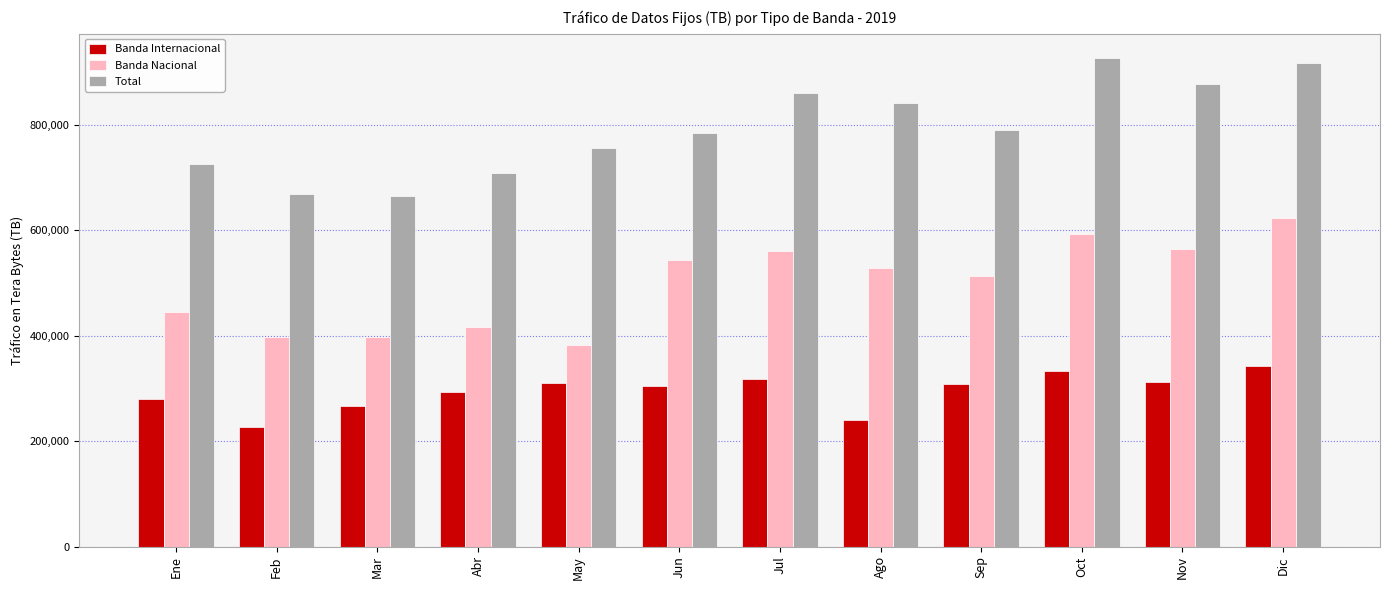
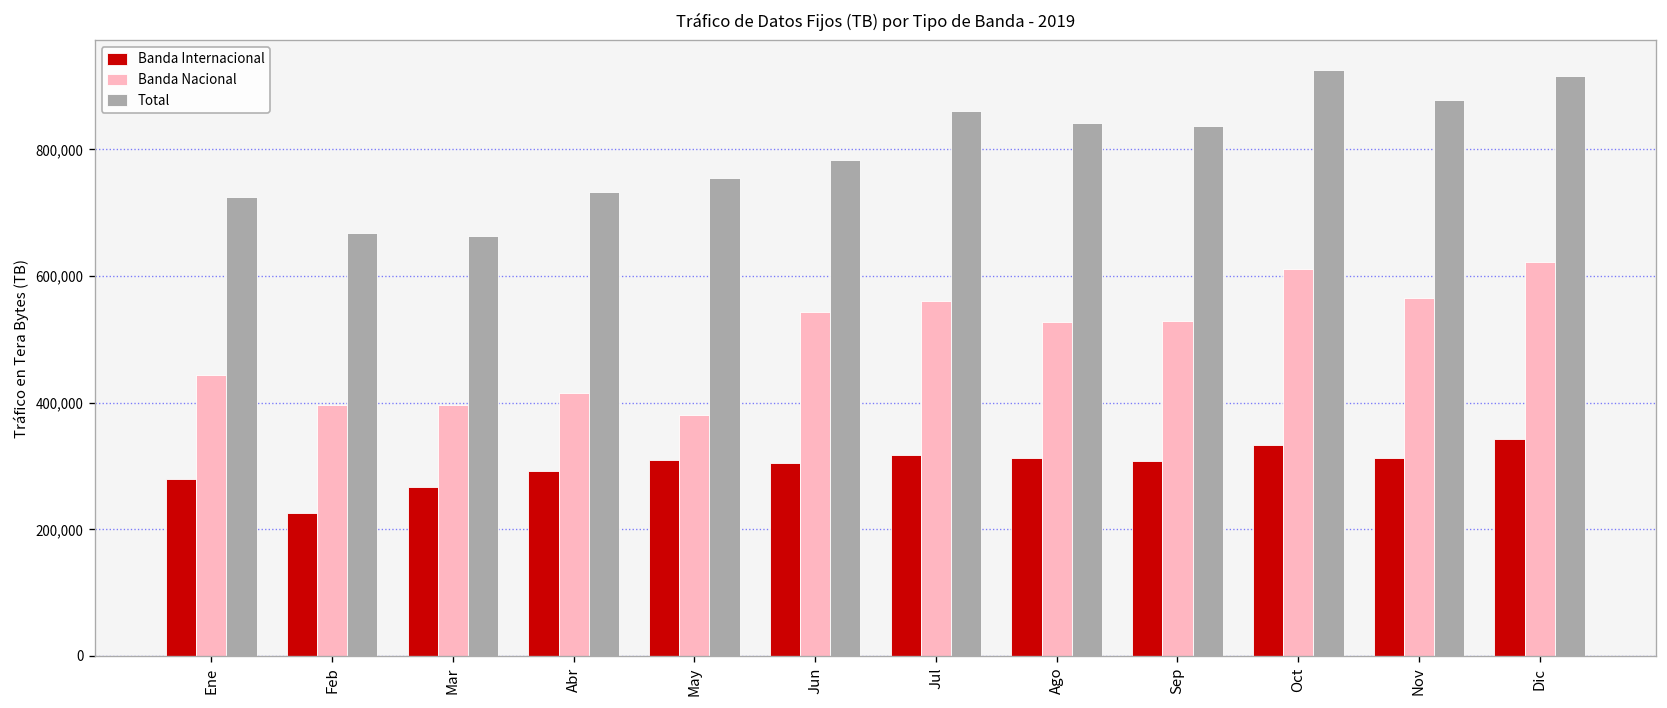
Total, Abr: 710,000 -> 730,000
Banda Internacional, Ago: 240,000 -> 310,000
Banda Nacional, Sep: 510,000 -> 530,000
Total, Sep: 790,000 -> 840,000
Banda Nacional, Oct: 590,000 -> 610,000
